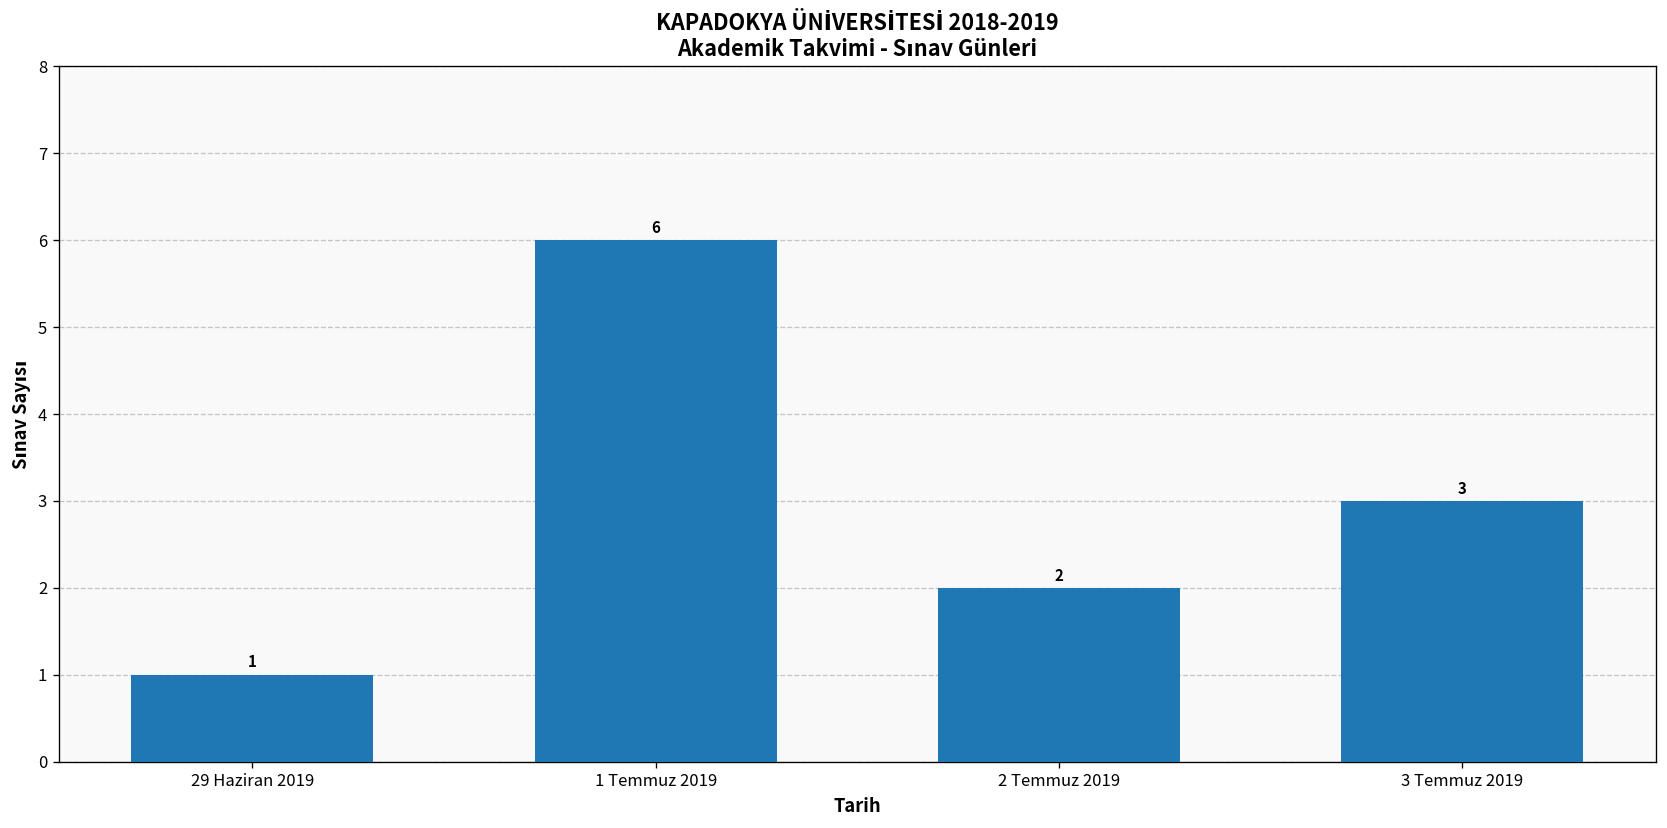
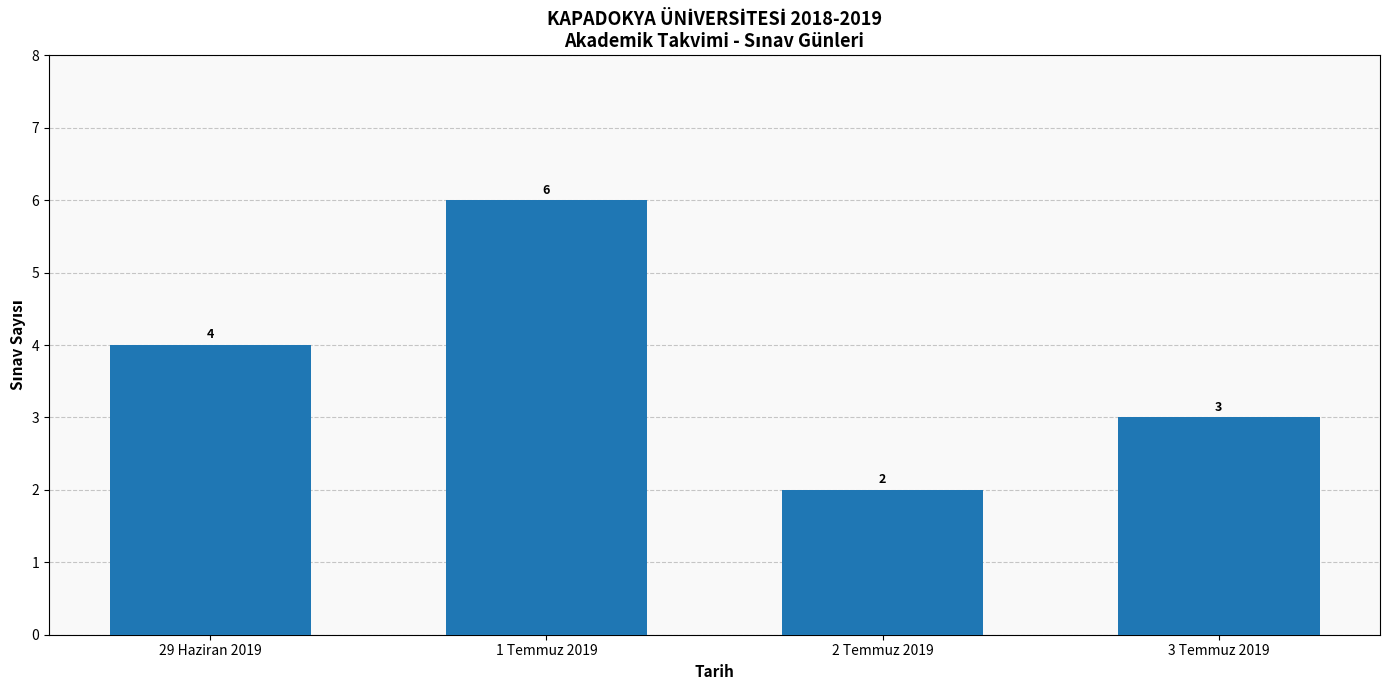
29 Haziran 2019: 1 -> 4
